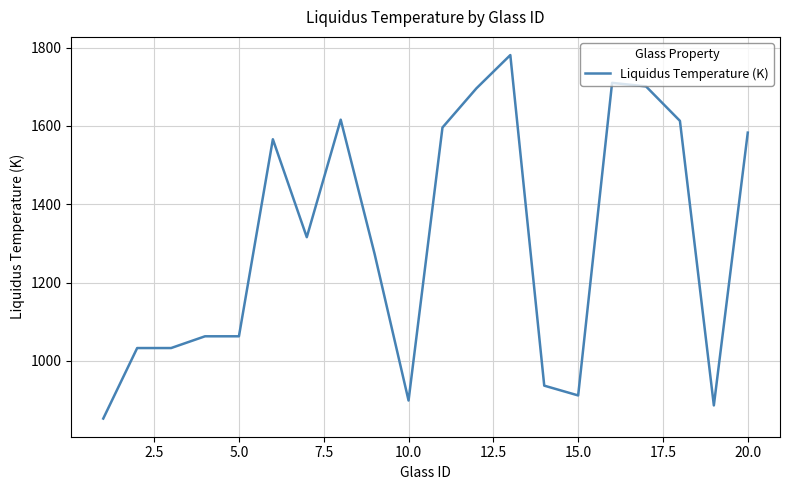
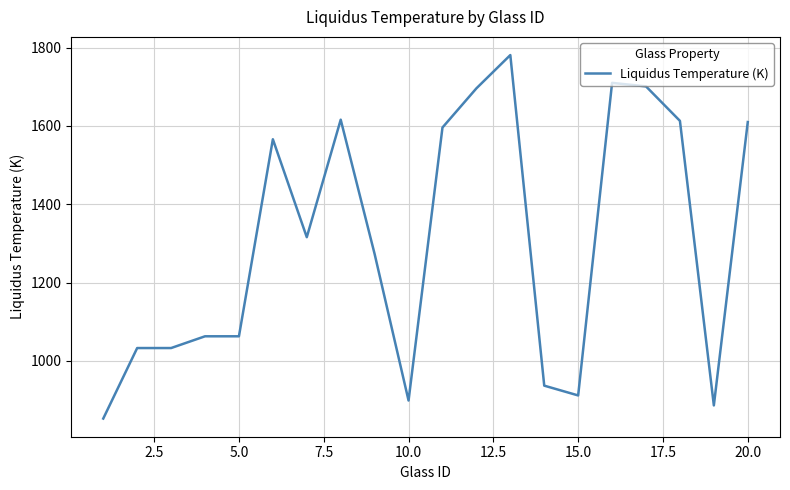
20.0: 1580 -> 1610
